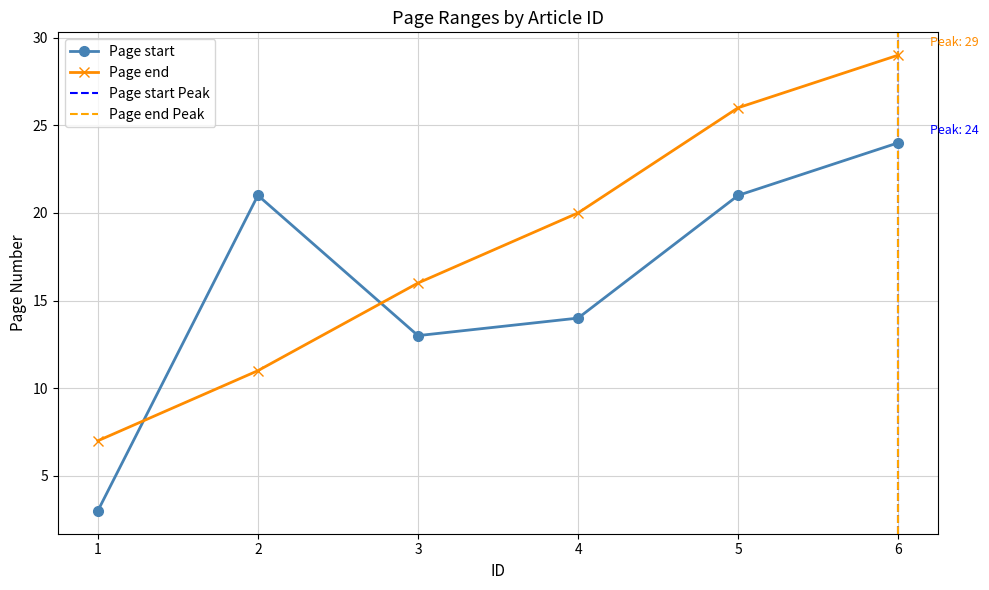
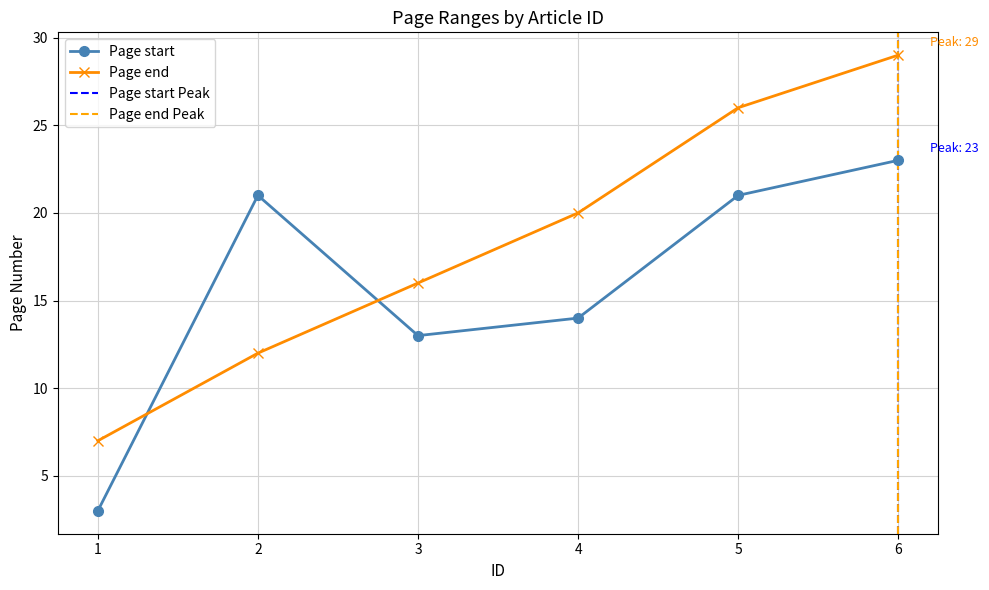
Page end, 2: 11 -> 12
Page start, 6: 24 -> 23
